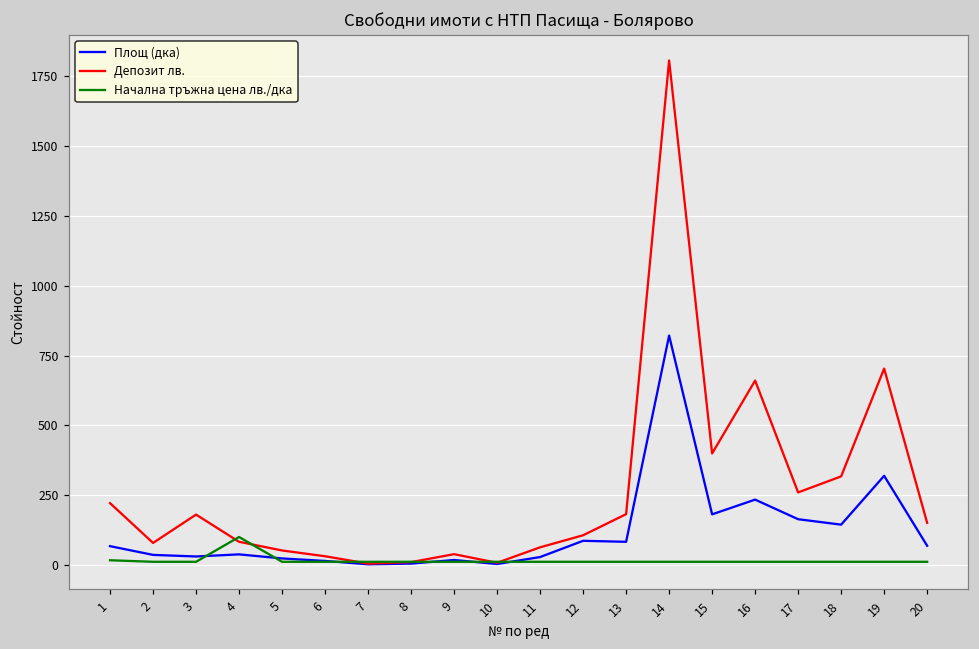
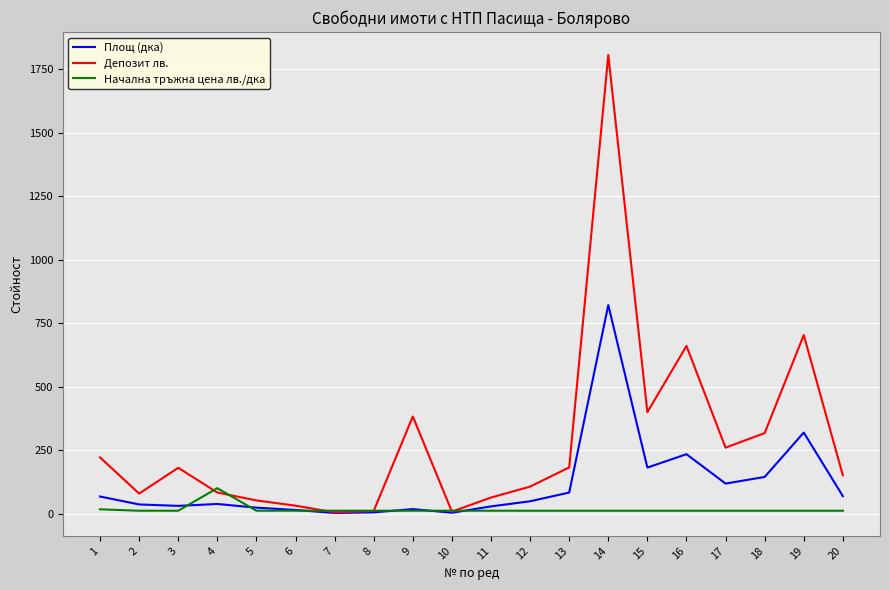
Депозит лв., 9: 40 -> 380
Площ (дка), 12: 90 -> 50
Площ (дка), 17: 160 -> 120
